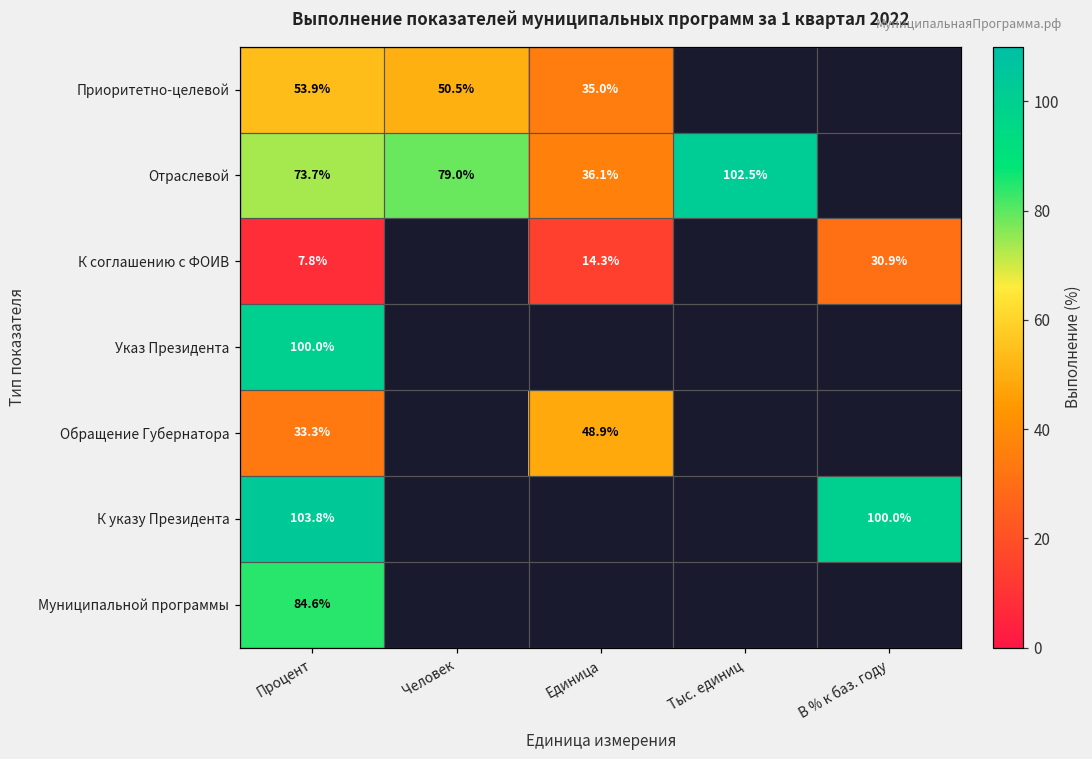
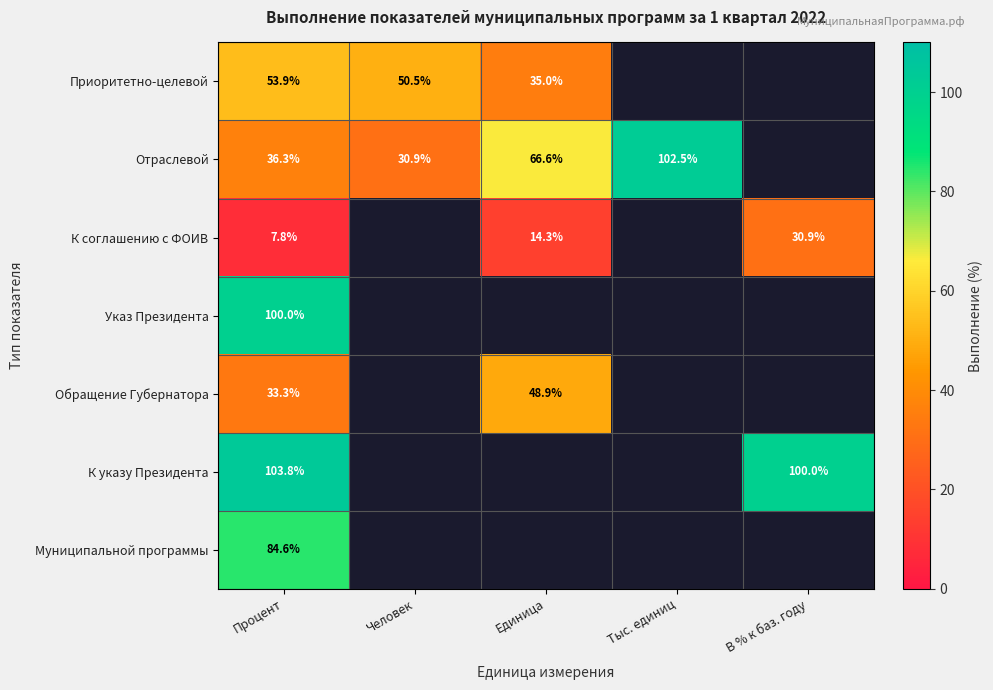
Отраслевой, Процент: 73.7% -> 36.3%
Отраслевой, Человек: 79.0% -> 30.9%
Отраслевой, Единица: 36.1% -> 66.6%
